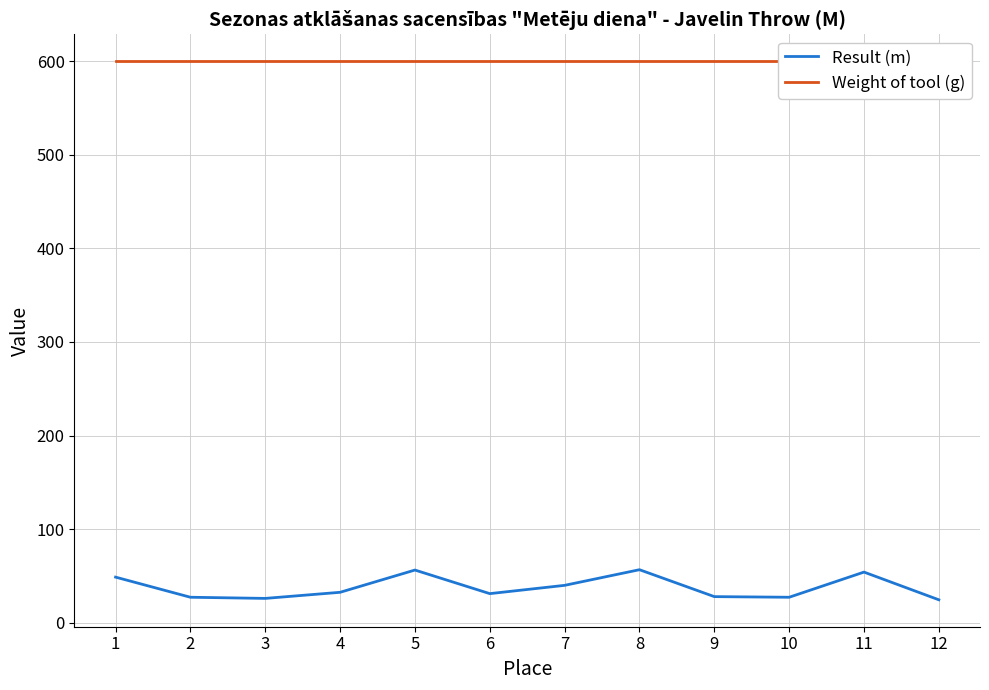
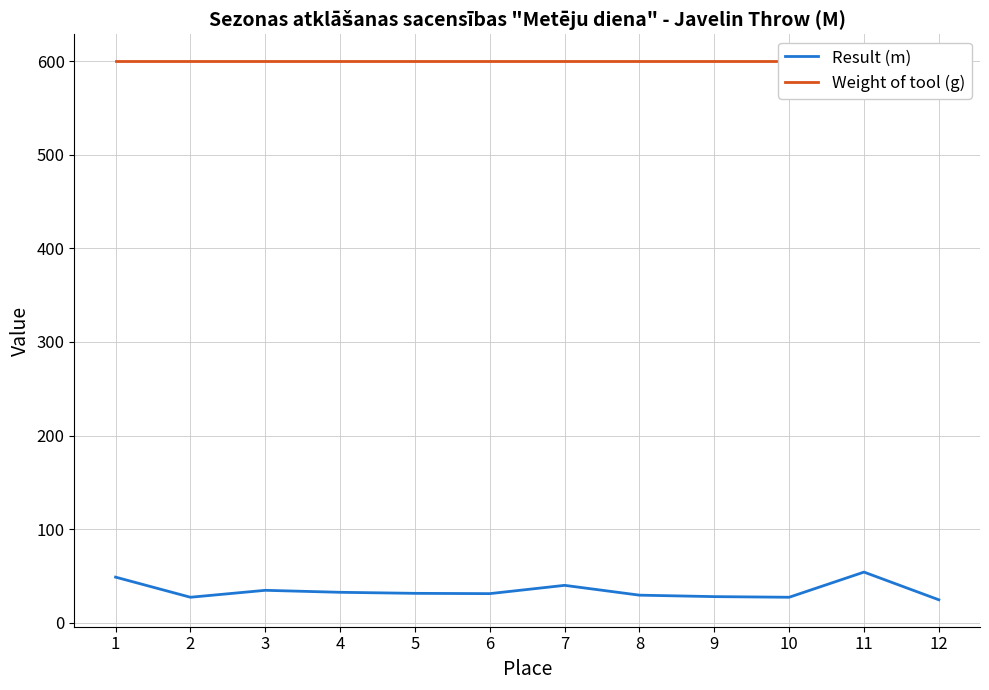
Result (m), 3: 26 -> 35
Result (m), 5: 60 -> 30
Result (m), 8: 60 -> 30
